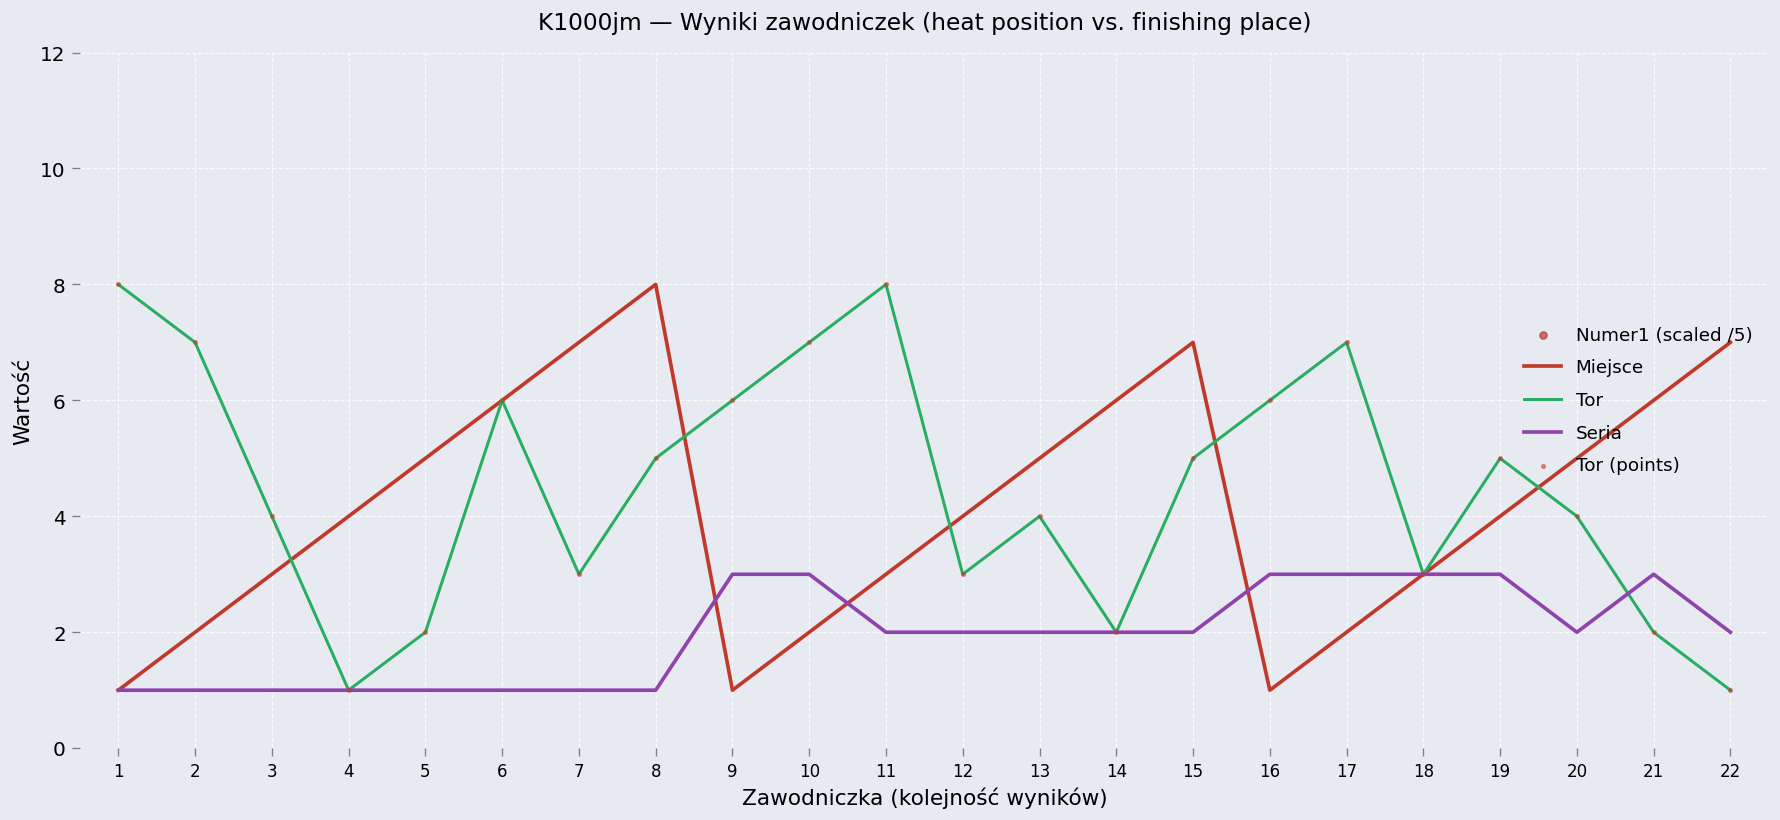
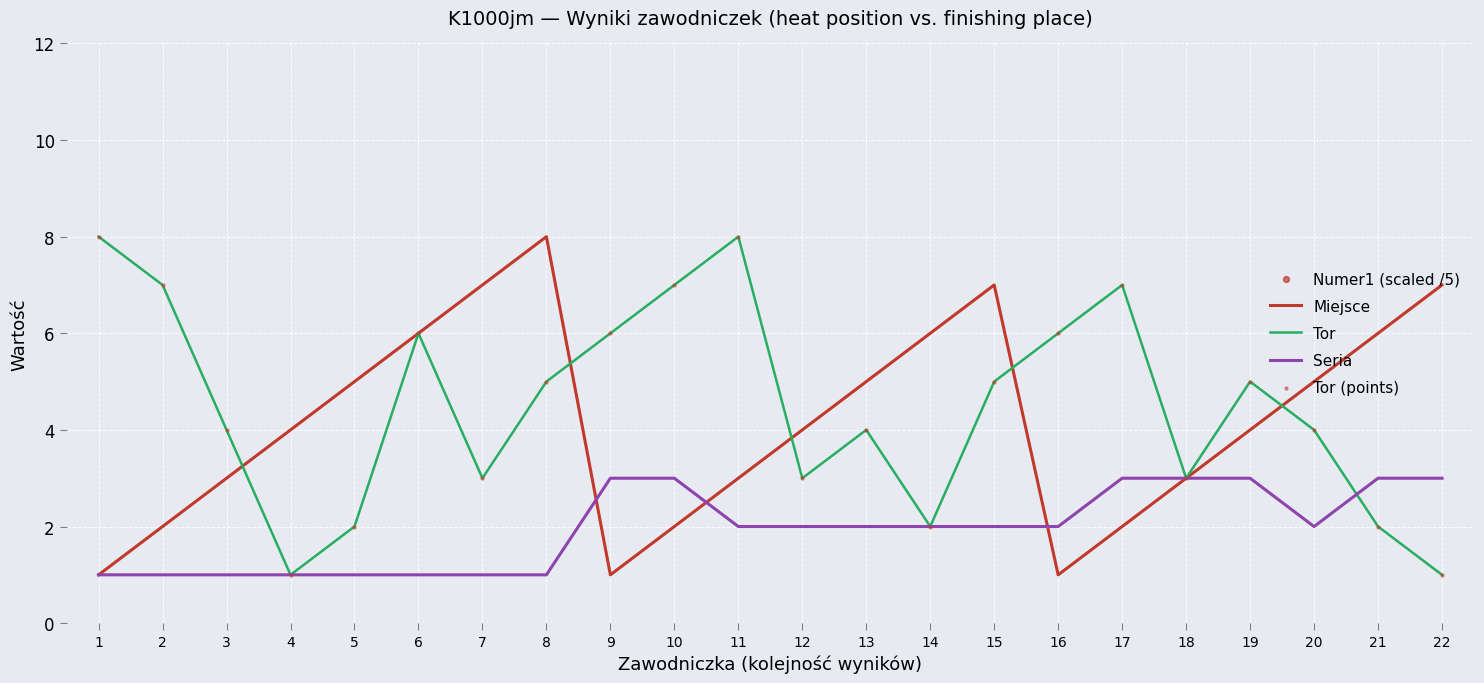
Seria, 16: 3 -> 2
Seria, 22: 2 -> 3
